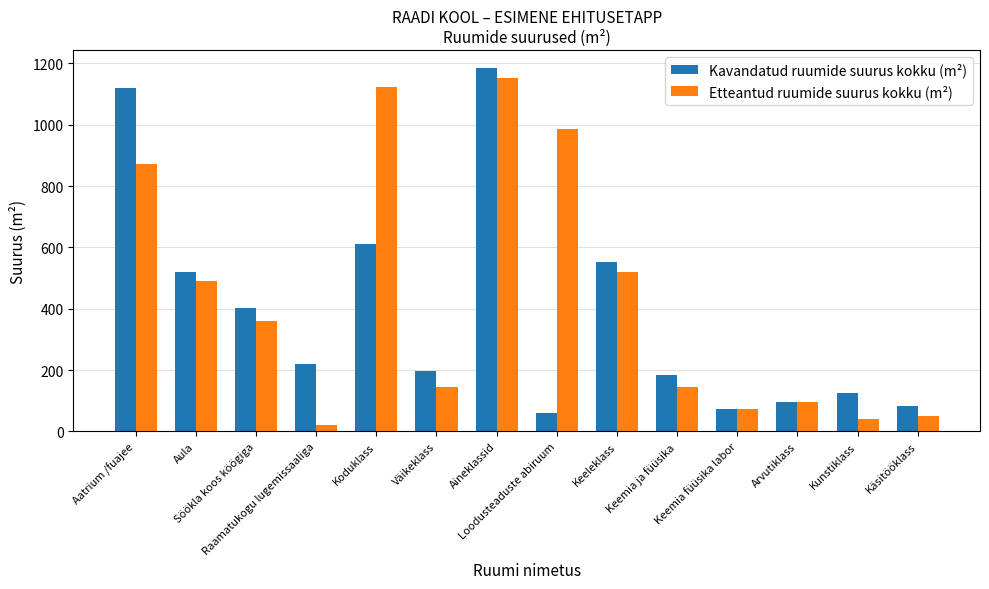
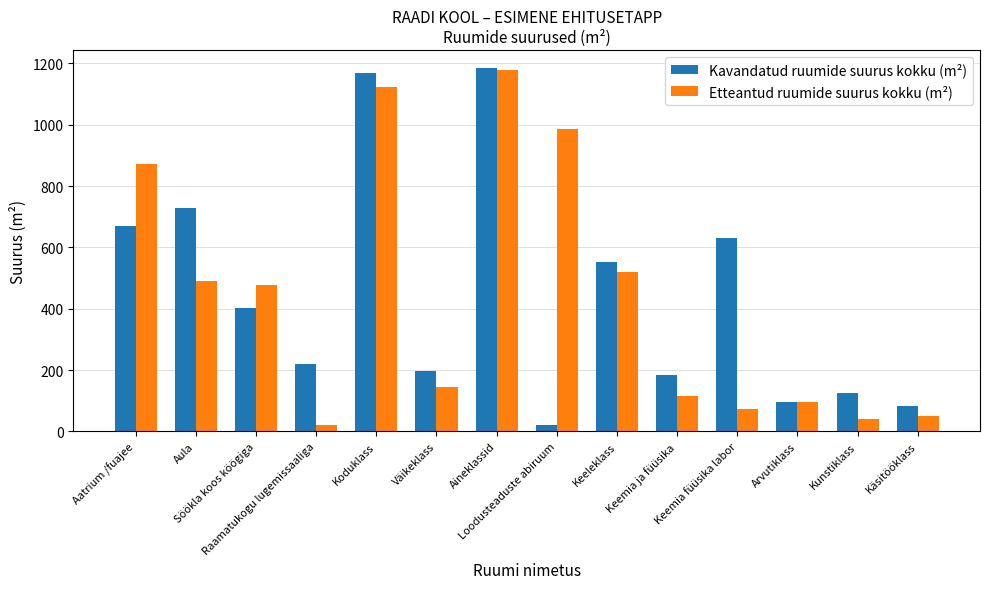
Kavandatud ruumide suurus kokku (m²), Aatrium /fuajee: 1120 -> 670
Kavandatud ruumide suurus kokku (m²), Aula: 520 -> 730
Etteantud ruumide suurus kokku (m²), Söökla koos köögiga: 360 -> 480
Kavandatud ruumide suurus kokku (m²), Koduklass: 610 -> 1170
Etteantud ruumide suurus kokku (m²), Aineklassid: 1150 -> 1180
Kavandatud ruumide suurus kokku (m²), Loodusteaduste abiruum: 60 -> 20
Etteantud ruumide suurus kokku (m²), Keemia ja füüsika: 140 -> 120
Kavandatud ruumide suurus kokku (m²), Keemia füüsika labor: 70 -> 630
